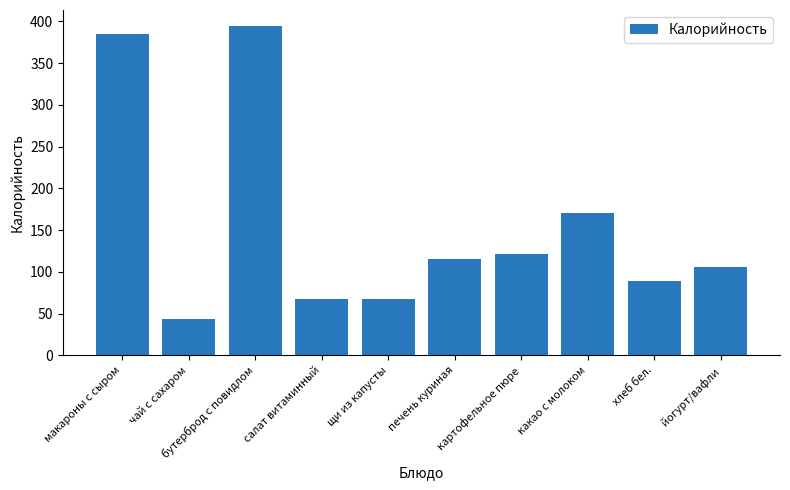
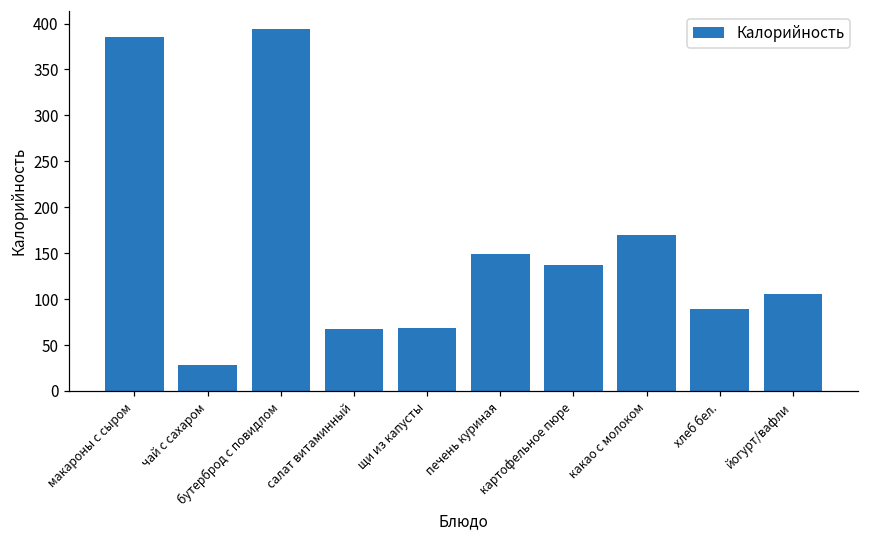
чай с сахаром: 40 -> 30
печень куриная: 120 -> 150
картофельное пюре: 120 -> 140
